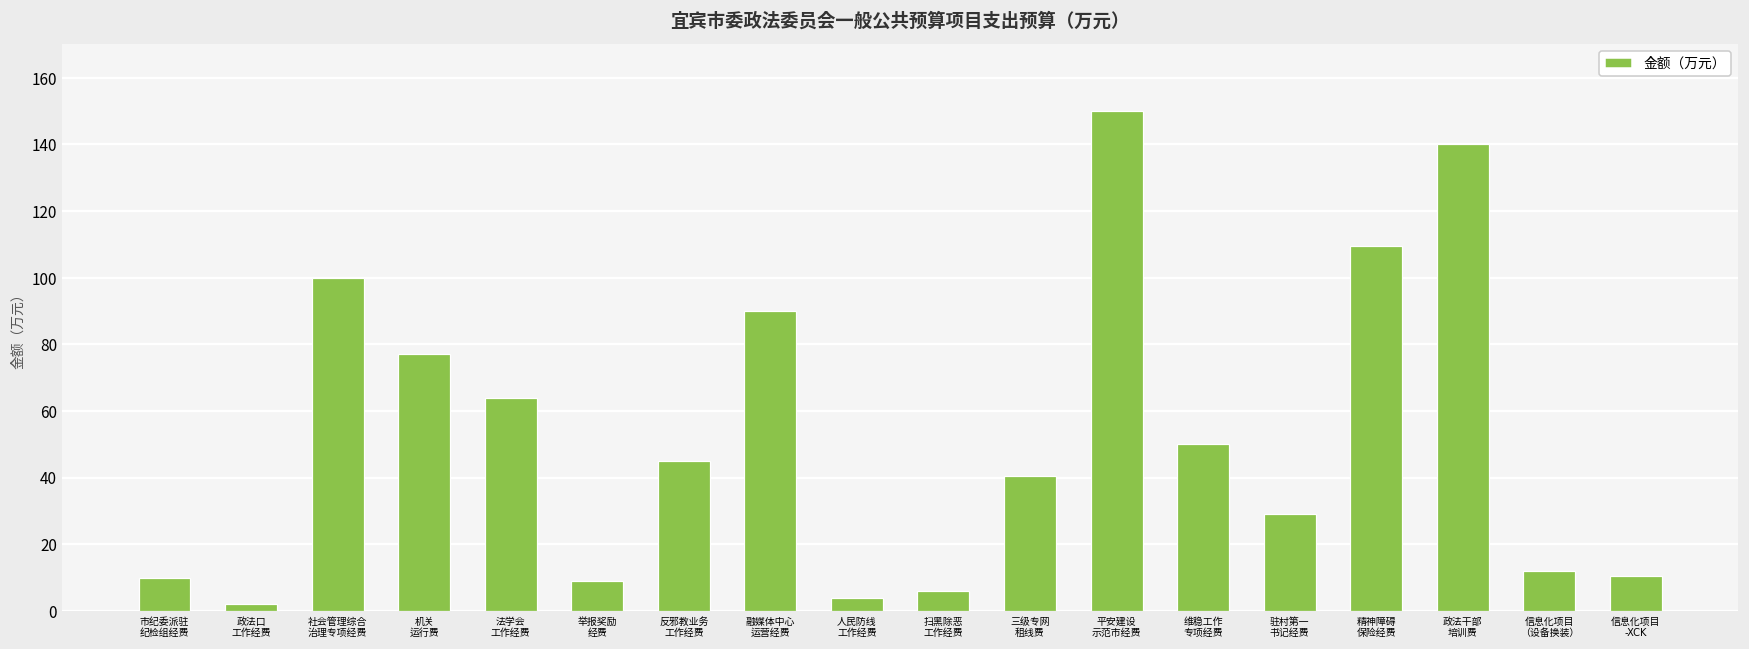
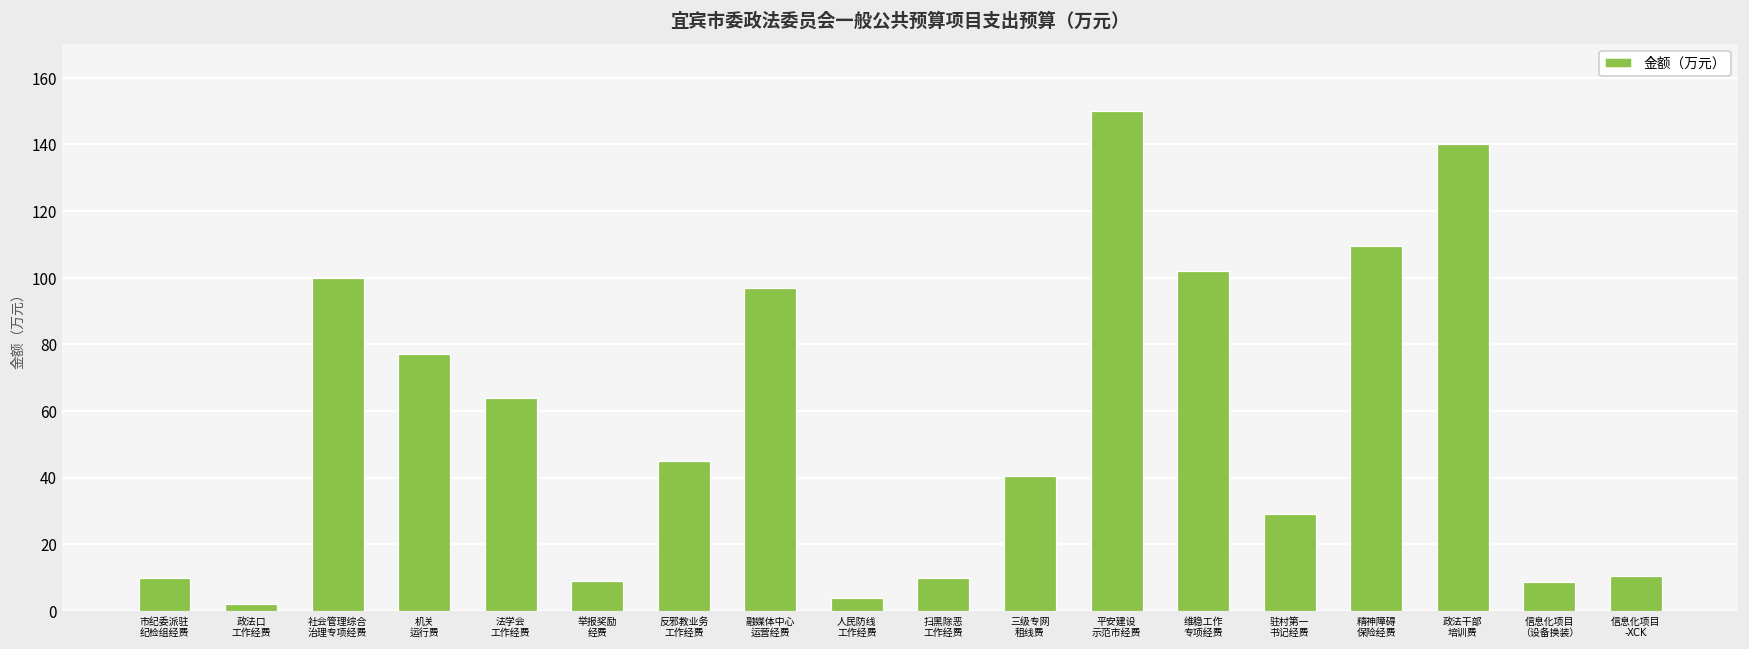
融媒体中心 运营经费: 90 -> 97
扫黑除恶 工作经费: 6 -> 10
维稳工作 专项经费: 50 -> 102
信息化项目 （设备换装）: 12 -> 9
